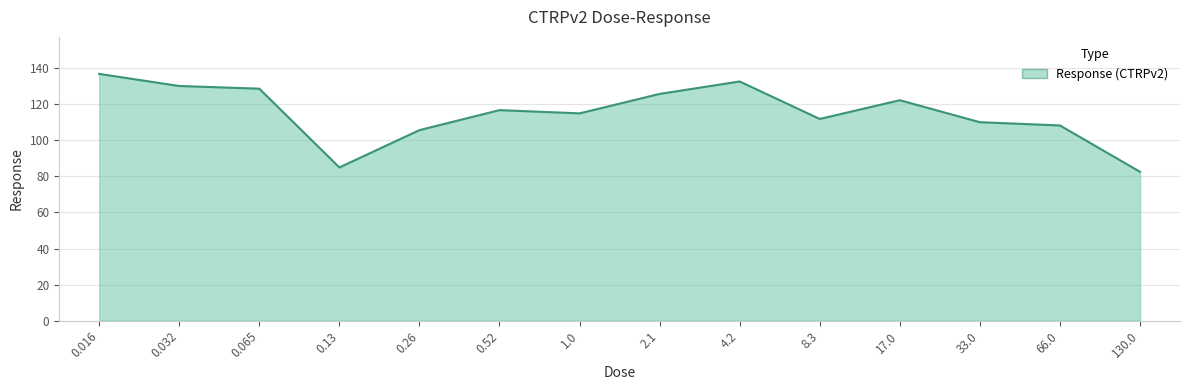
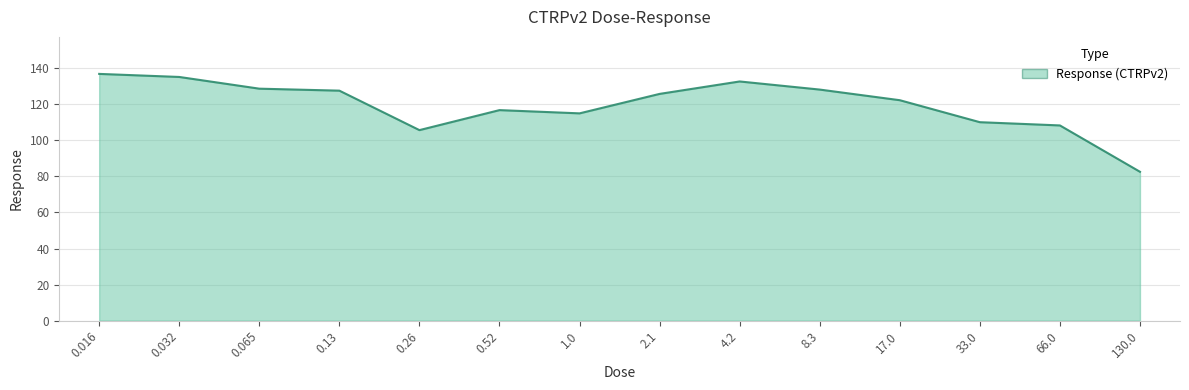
0.032: 130 -> 135
0.13: 85 -> 128
8.3: 112 -> 128
